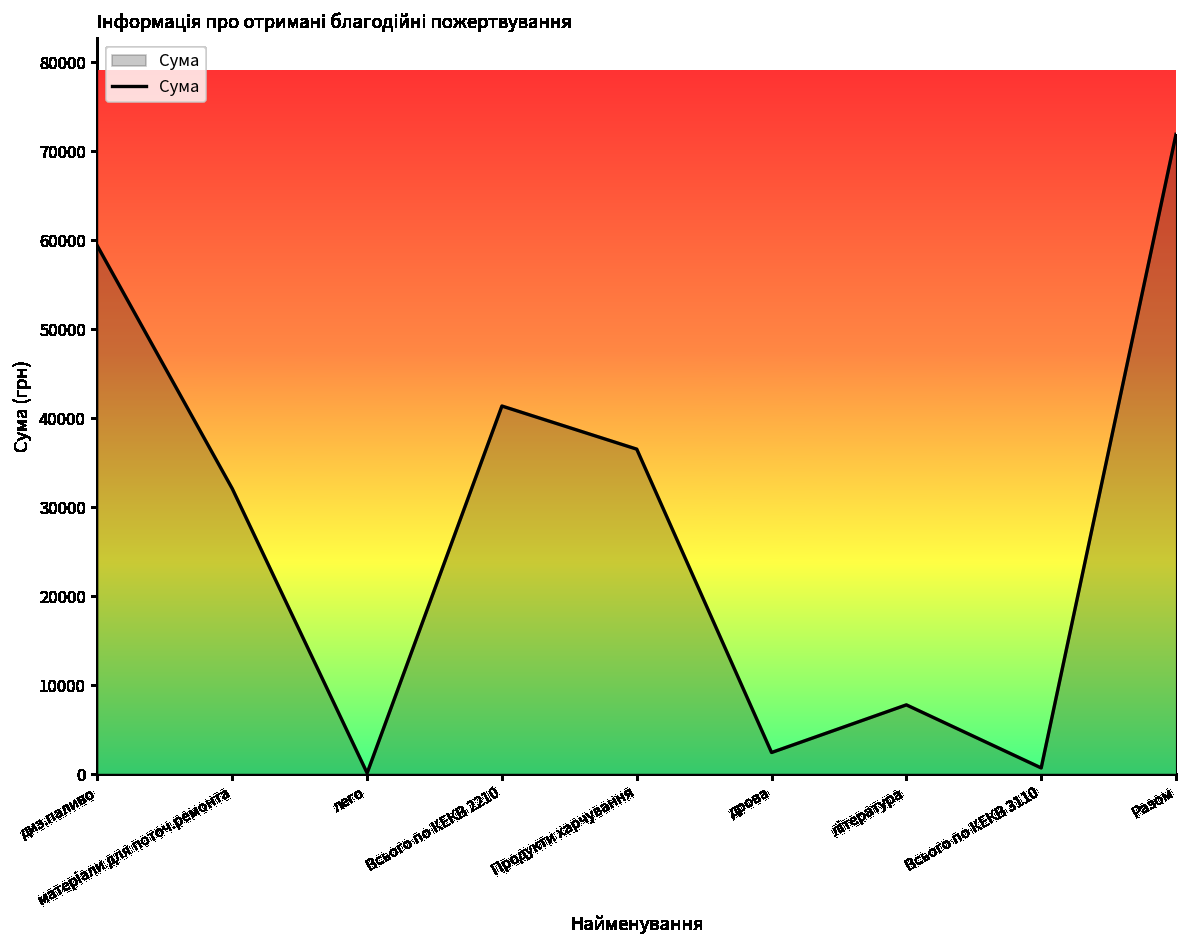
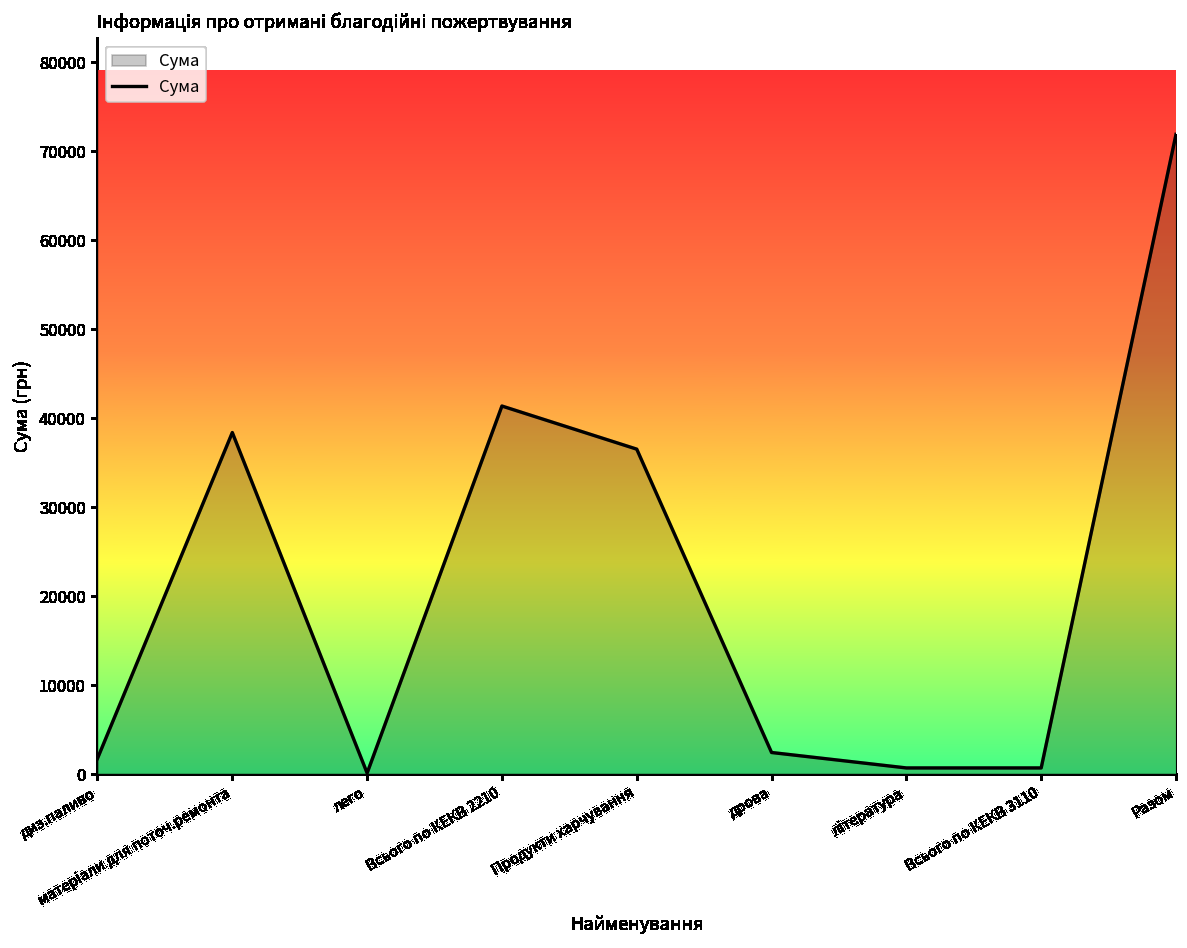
диз.паливо: 59000 -> 2000
матеріали для поточ.ремонта: 32000 -> 38000
література: 8000 -> 1000
